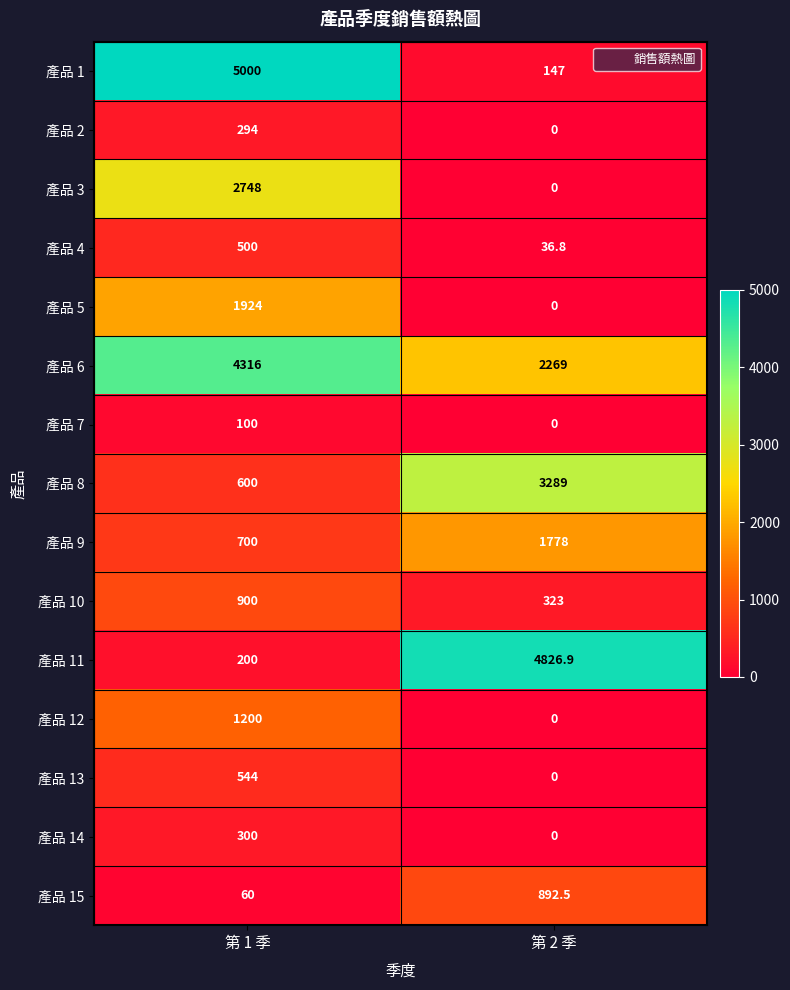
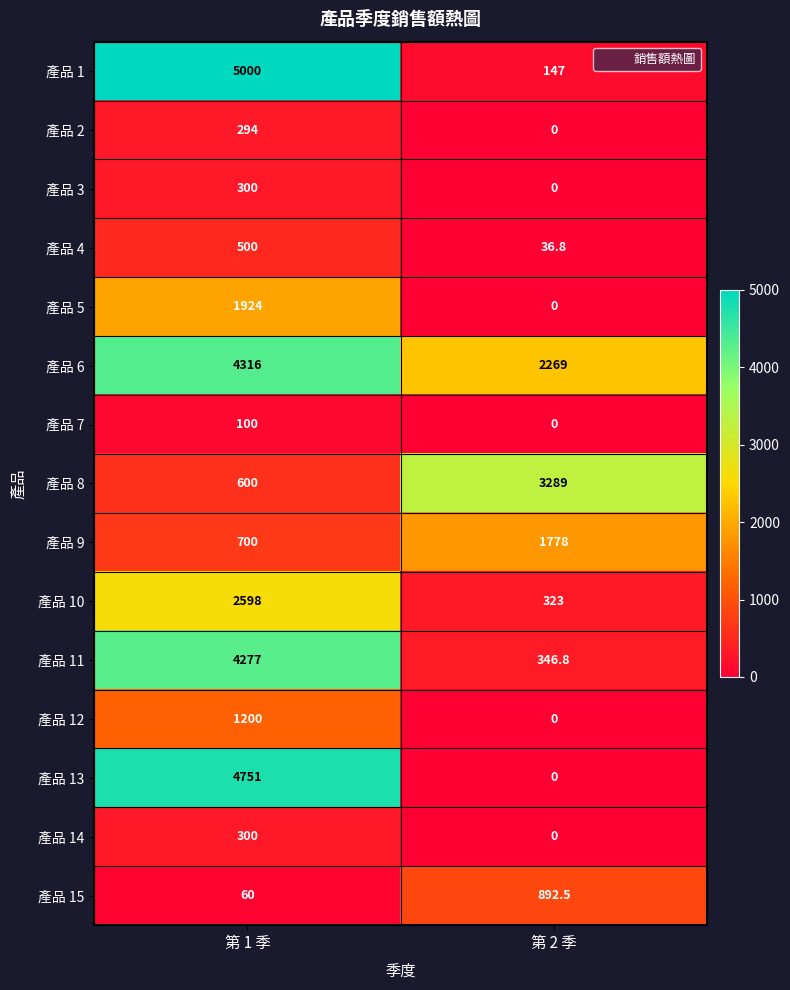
產品 3, 第 1 季: 2748 -> 300
產品 10, 第 1 季: 900 -> 2598
產品 11, 第 1 季: 200 -> 4277
產品 11, 第 2 季: 4826.9 -> 346.8
產品 13, 第 1 季: 544 -> 4751
